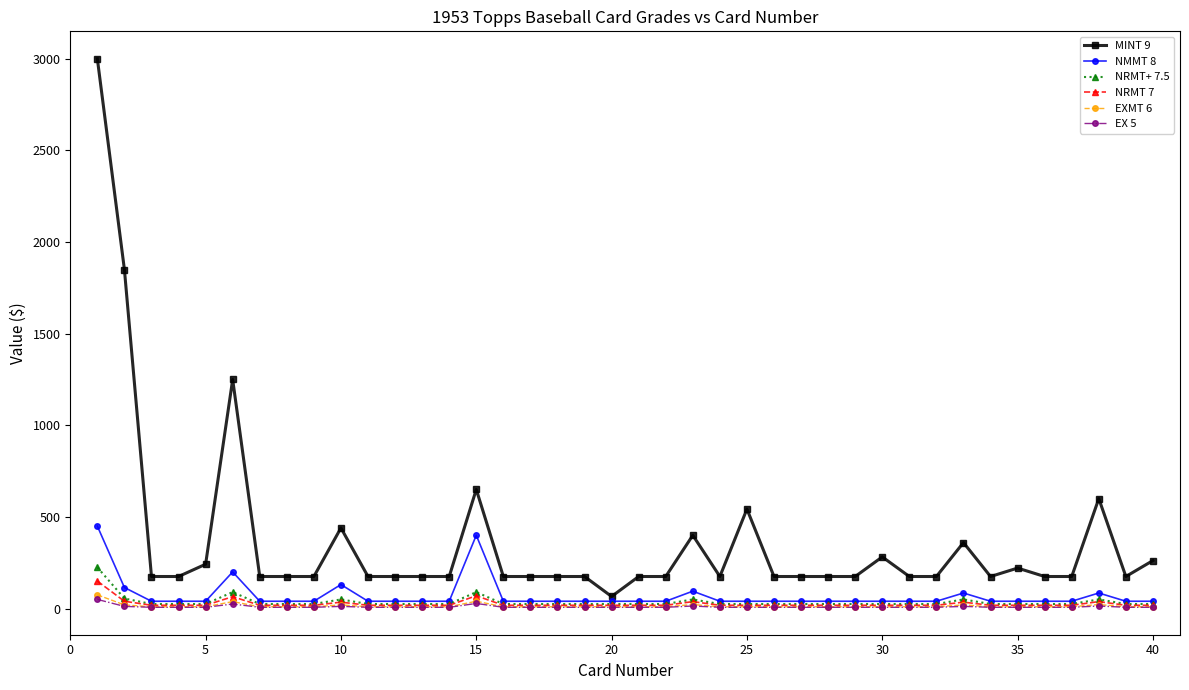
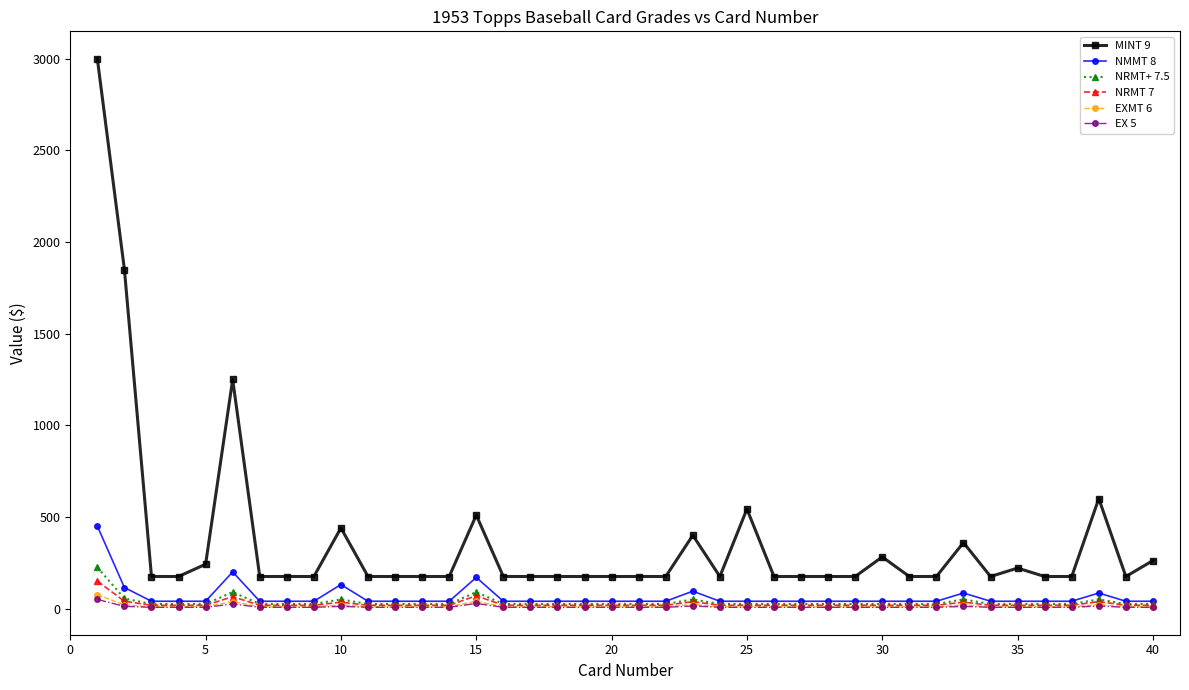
MINT 9, 15: 650 -> 510
NMMT 8, 15: 400 -> 170
MINT 9, 20: 70 -> 180
